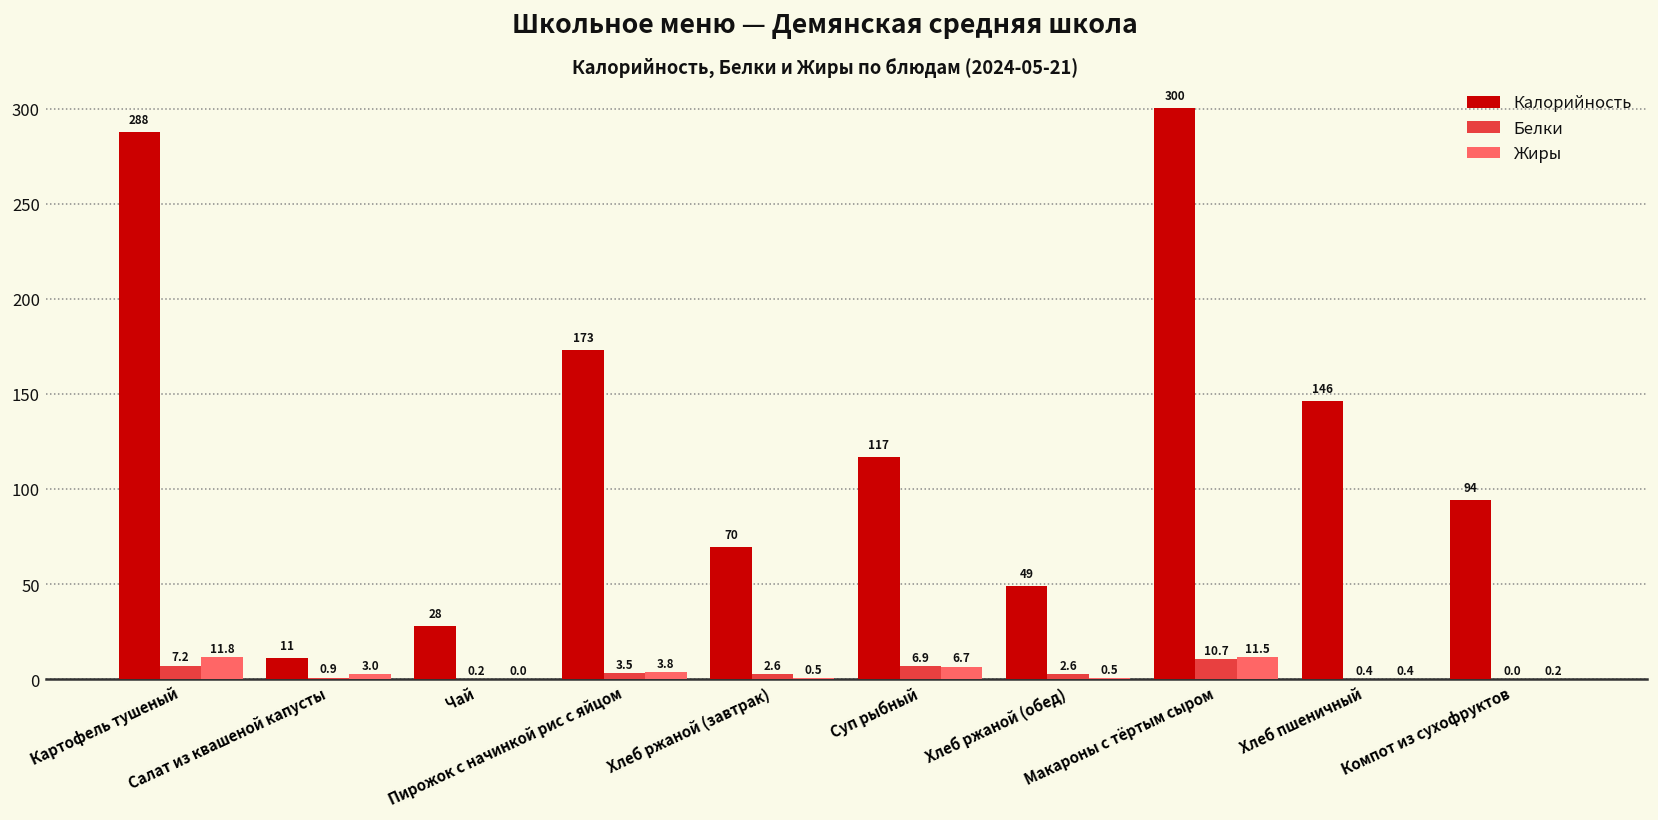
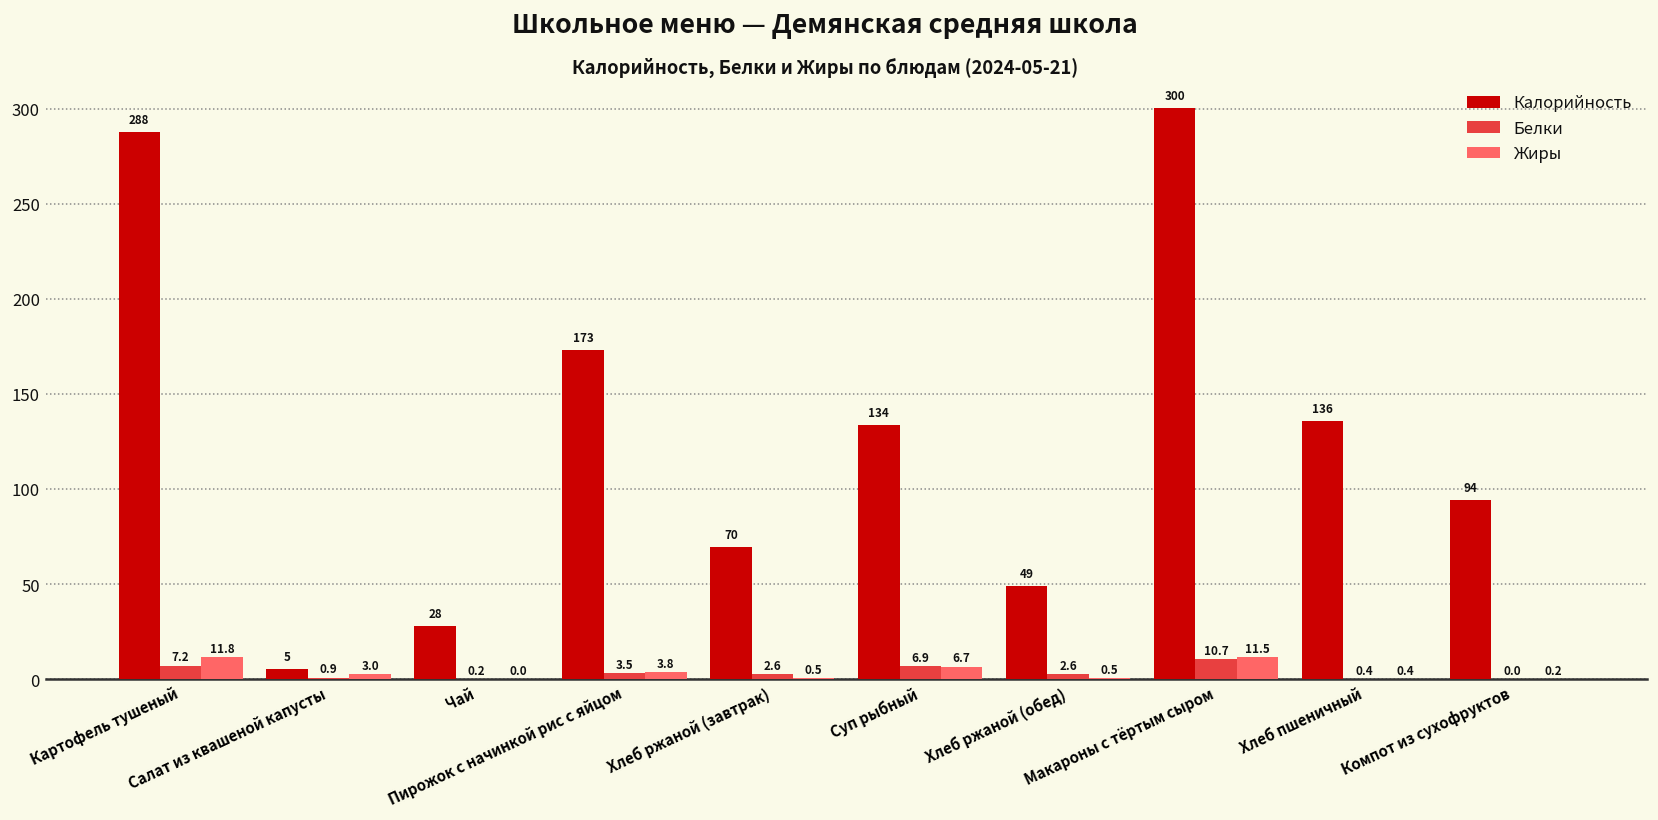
Калорийность, Салат из квашеной капусты: 11 -> 5
Калорийность, Суп рыбный: 117 -> 134
Калорийность, Хлеб пшеничный: 146 -> 136
